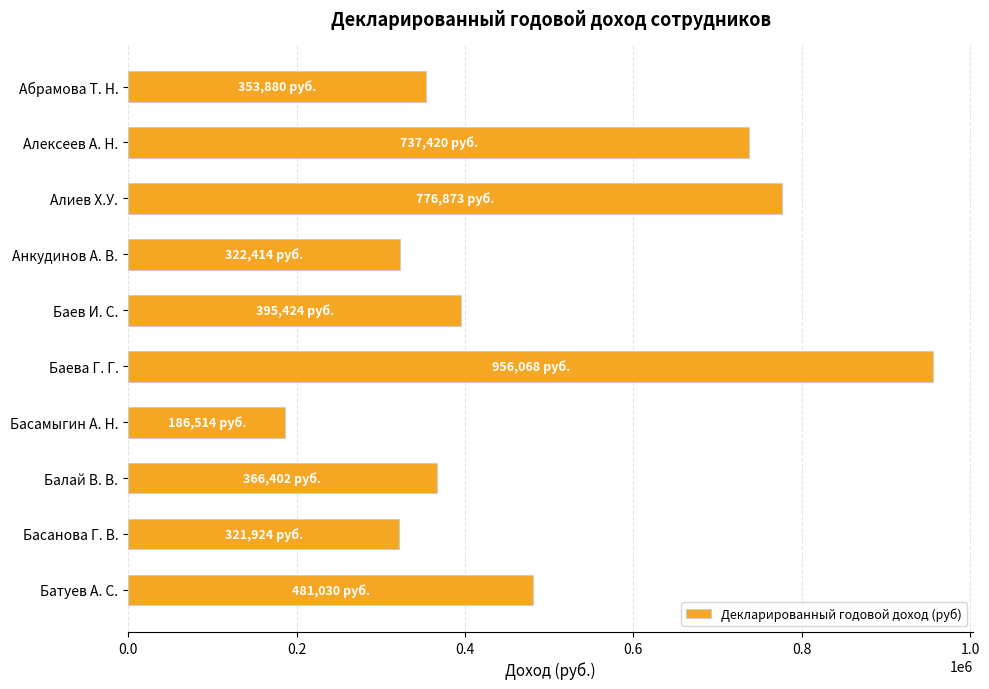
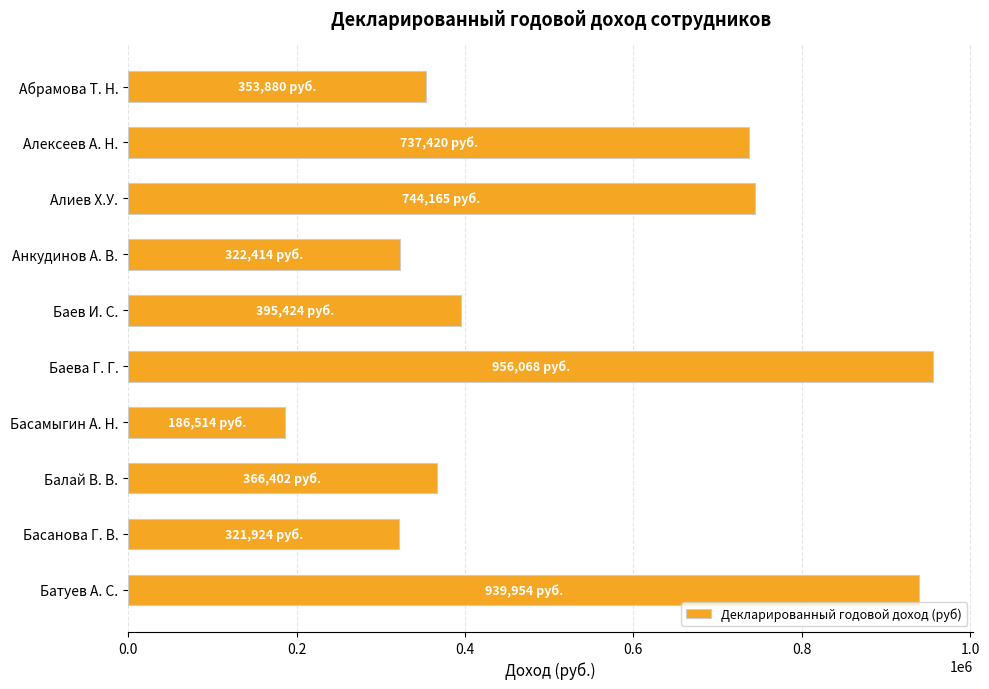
Алиев Х.У.: 776,873 -> 744,165
Батуев А. С.: 481,030 -> 939,954
